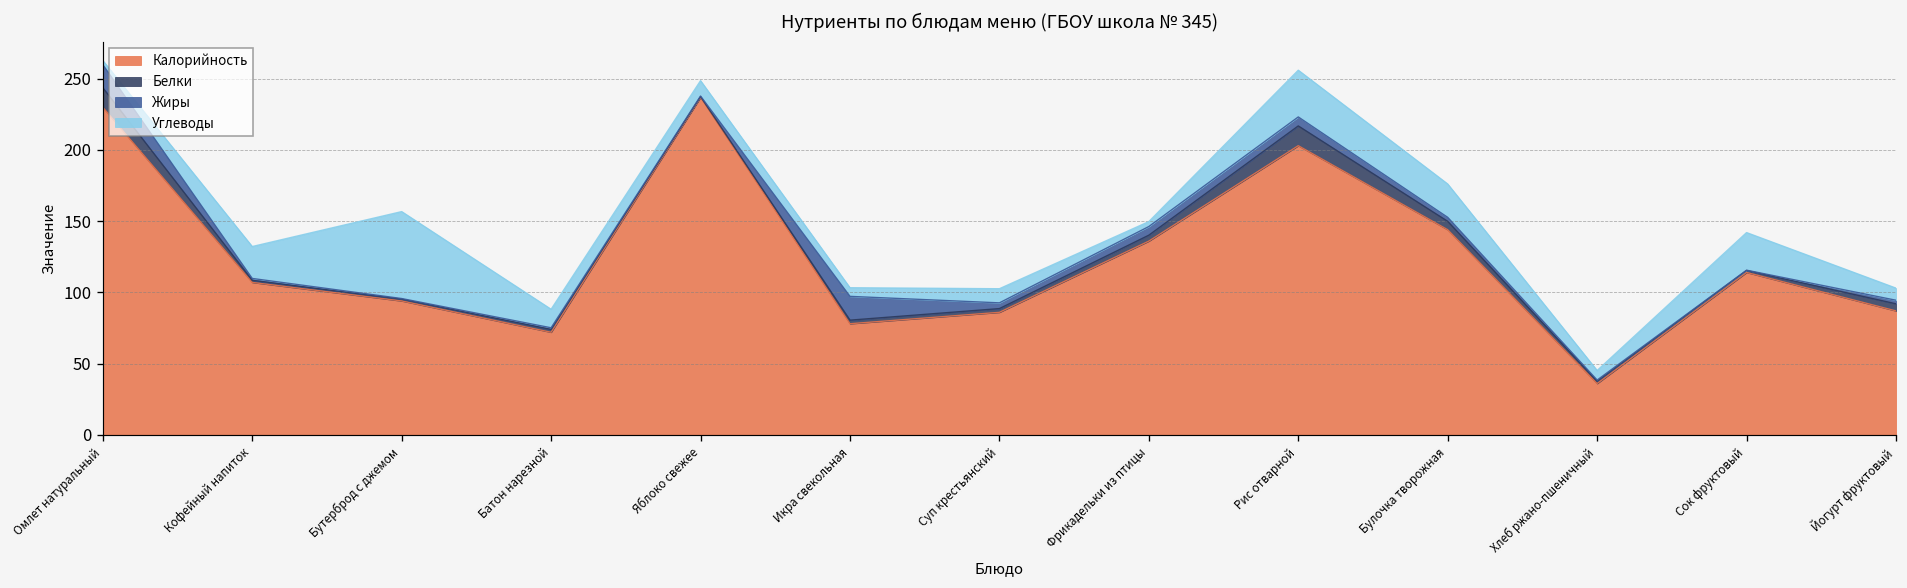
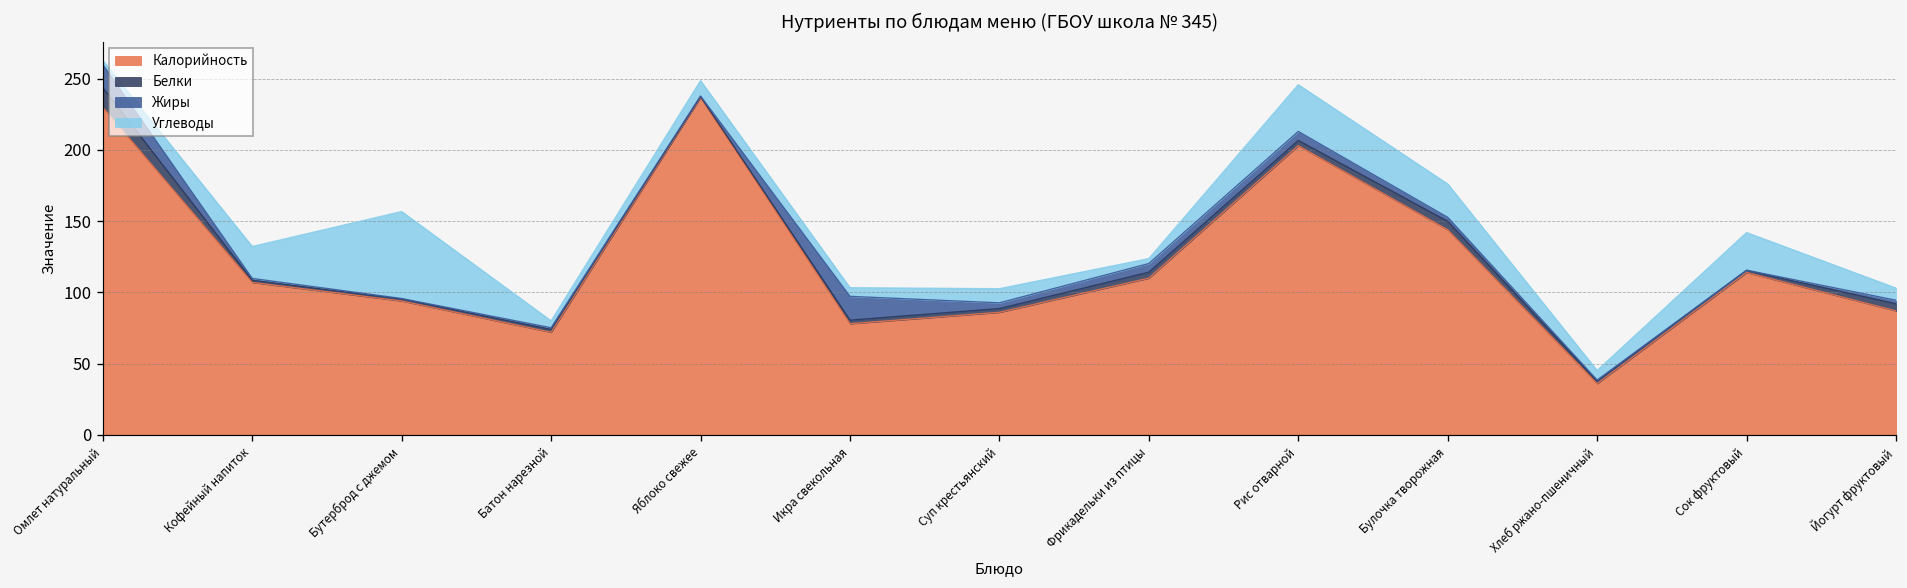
Углеводы, Батон нарезной: 13 -> 5
Калорийность, Фрикадельки из птицы: 136 -> 110
Белки, Рис отварной: 14 -> 4
